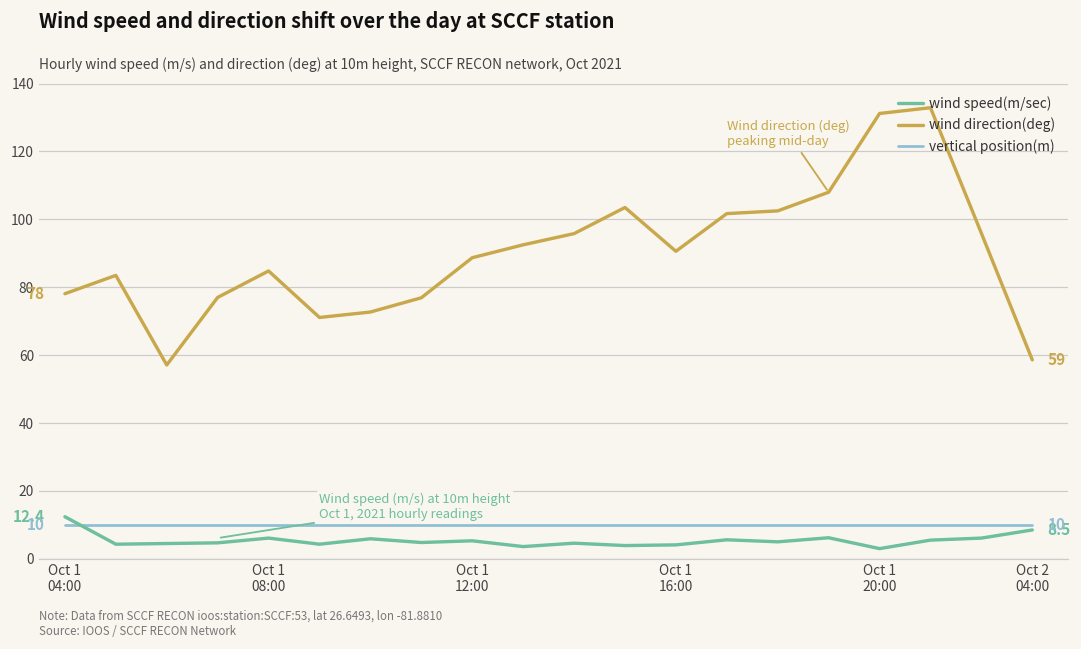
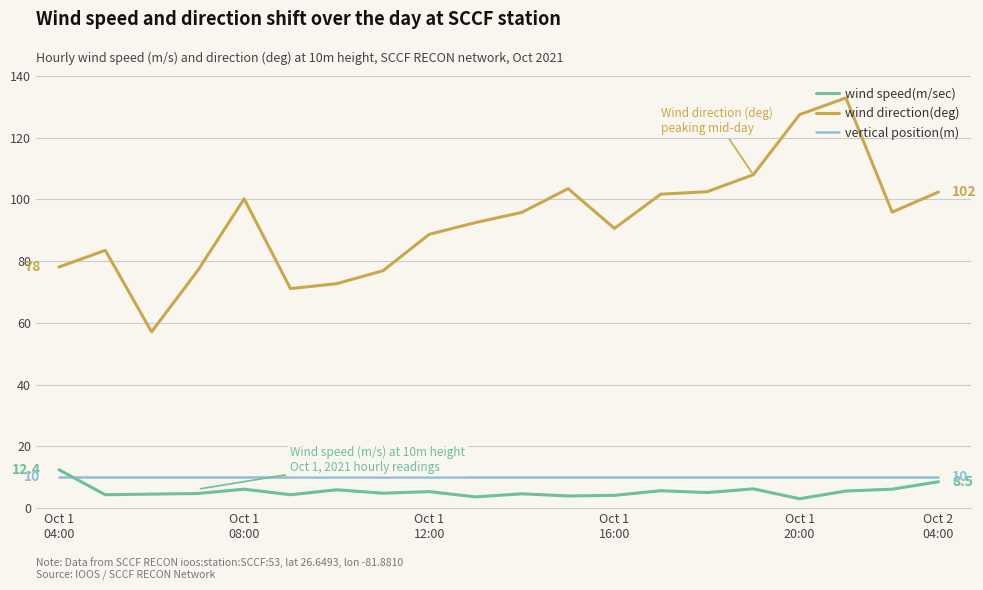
wind direction(deg), Oct 1 08:00: 85 -> 100
wind direction(deg), Oct 1 20:00: 131 -> 128
wind direction(deg), Oct 2 04:00: 59 -> 102
